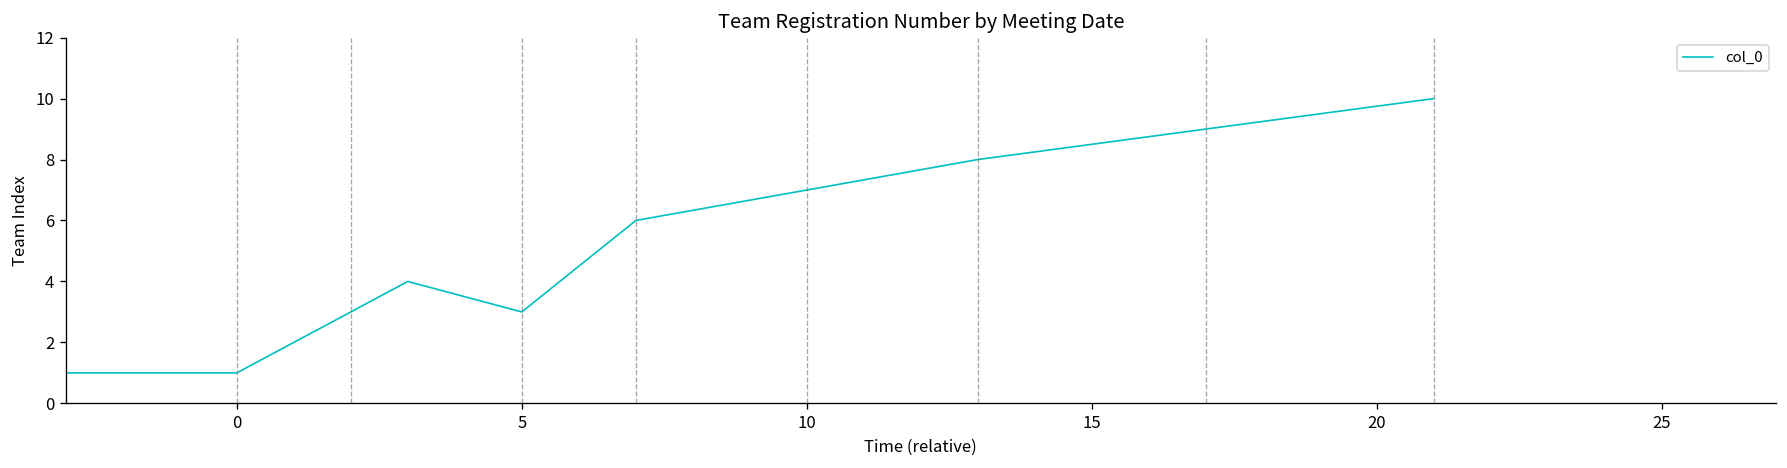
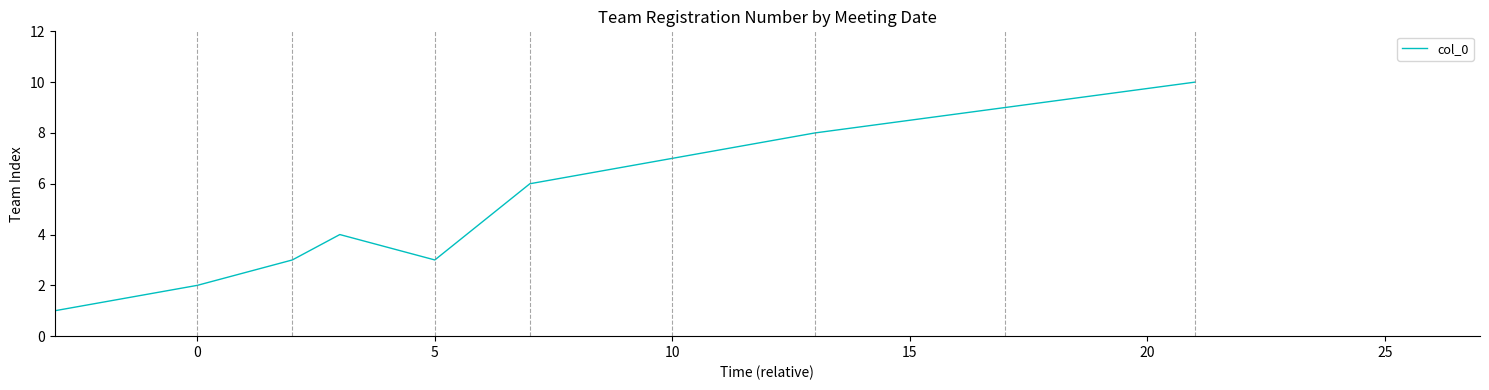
0: 1 -> 2
